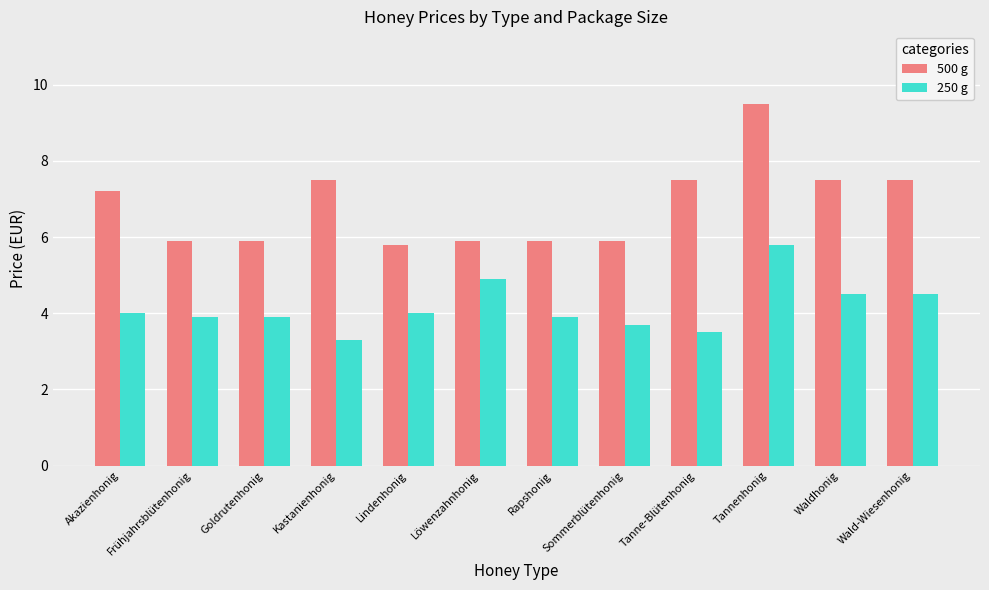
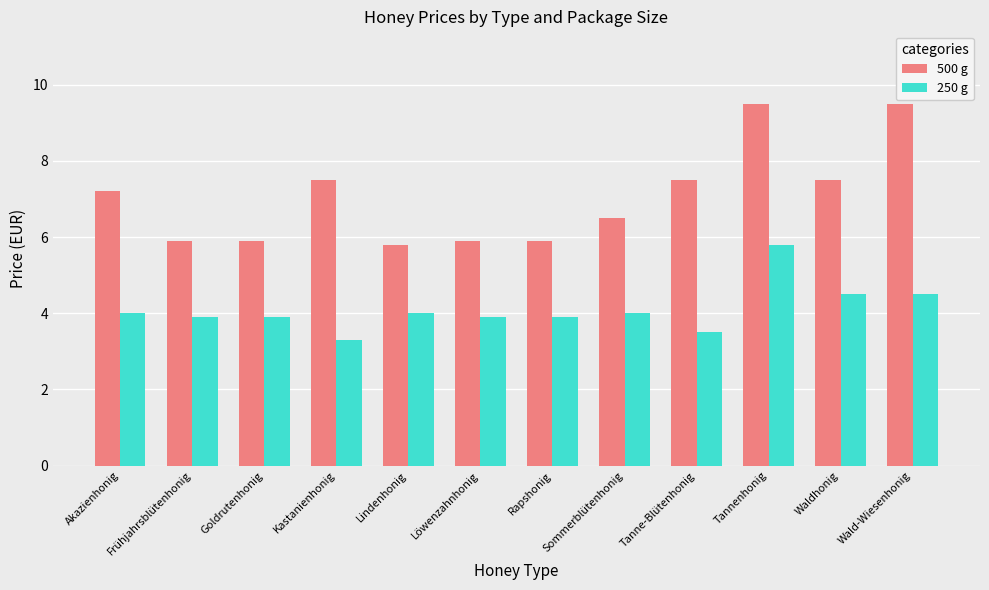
250 g, Löwenzahnhonig: 4.9 -> 3.9
500 g, Sommerblütenhonig: 5.9 -> 6.5
250 g, Sommerblütenhonig: 3.7 -> 4.0
500 g, Wald-Wiesenhonig: 7.5 -> 9.5
